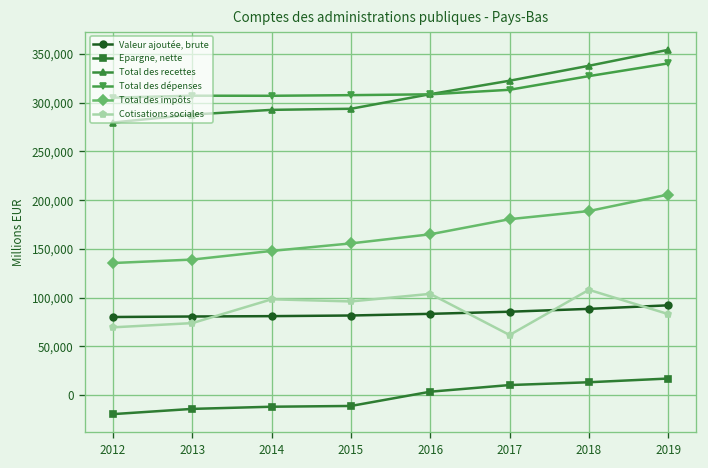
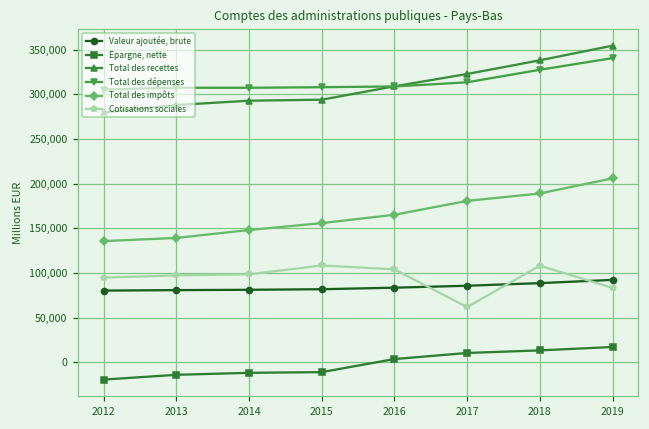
Cotisations sociales, 2012: 70,000 -> 90,000
Cotisations sociales, 2013: 70,000 -> 100,000
Cotisations sociales, 2015: 100,000 -> 110,000
